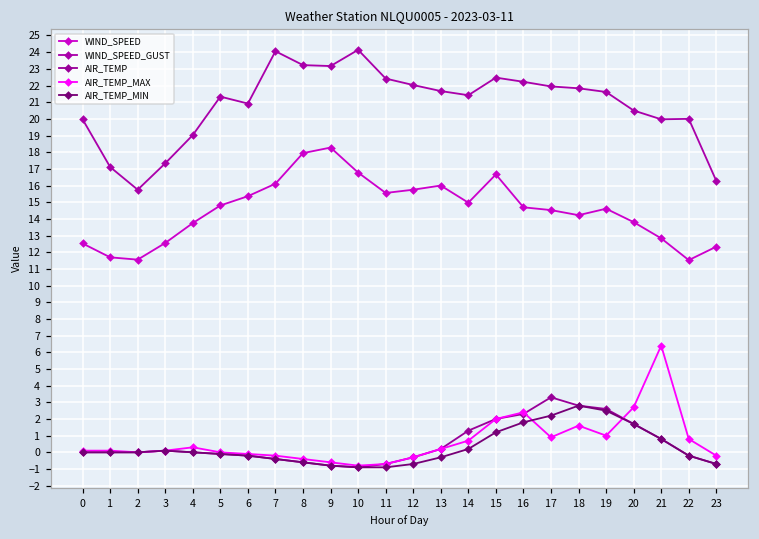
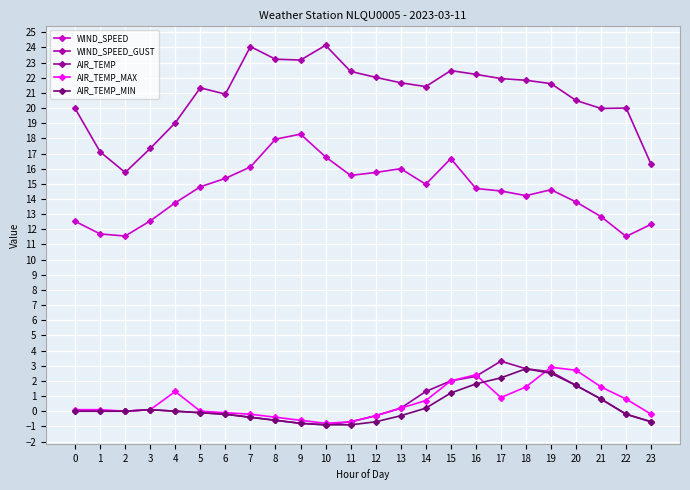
AIR_TEMP_MAX, 4: 0.3 -> 1.3
AIR_TEMP_MAX, 19: 1.0 -> 2.9
AIR_TEMP_MAX, 21: 6.4 -> 1.6
